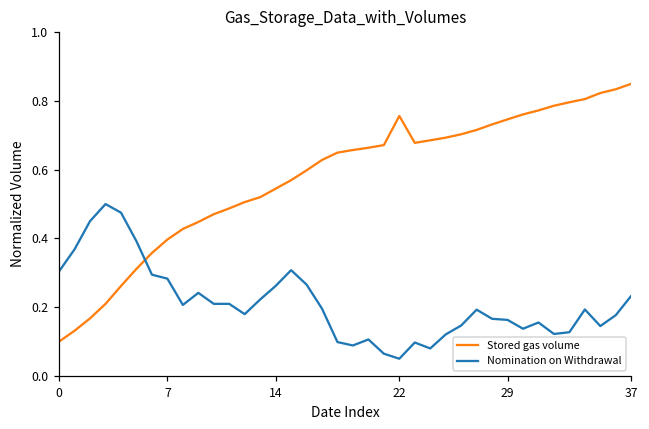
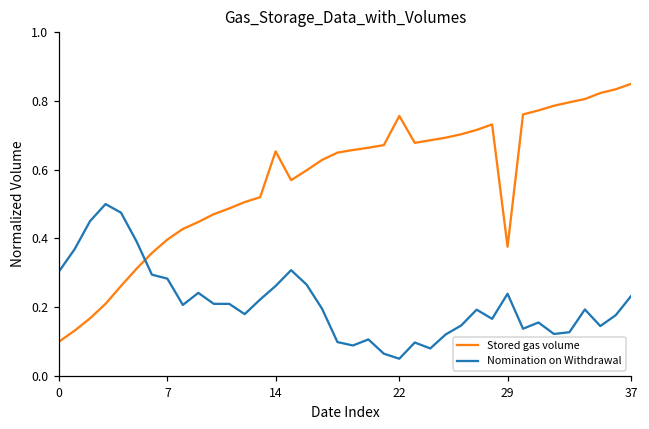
Stored gas volume, 14: 0.54 -> 0.65
Stored gas volume, 29: 0.75 -> 0.38
Nomination on Withdrawal, 29: 0.16 -> 0.24
